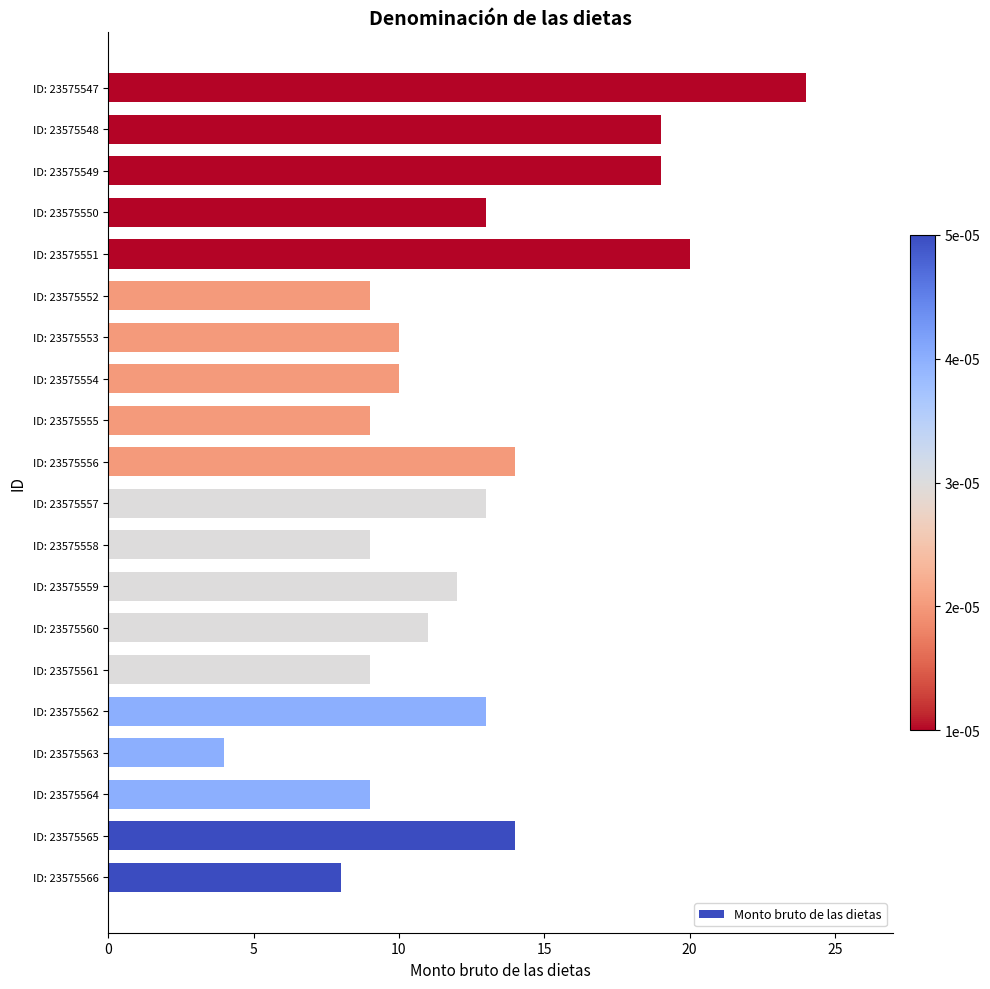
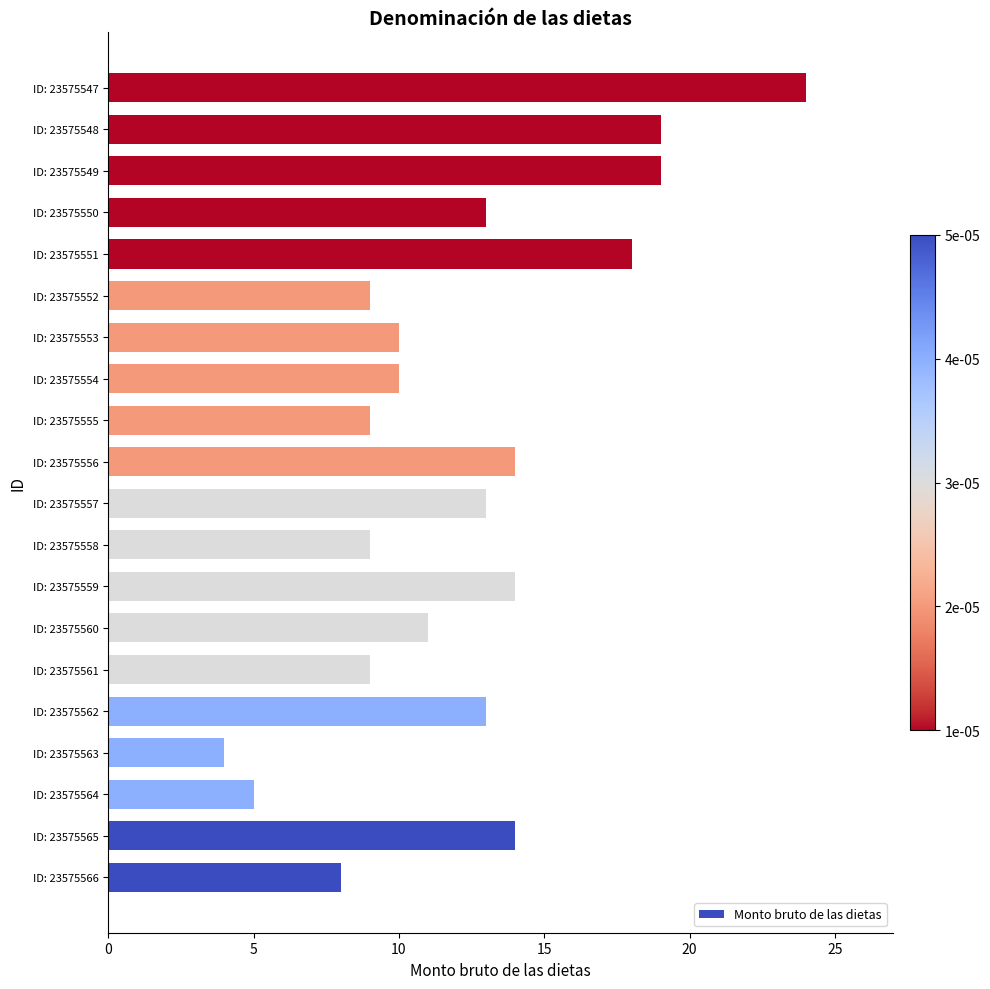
ID: 23575551: 20 -> 18
ID: 23575559: 12 -> 14
ID: 23575564: 9 -> 5
